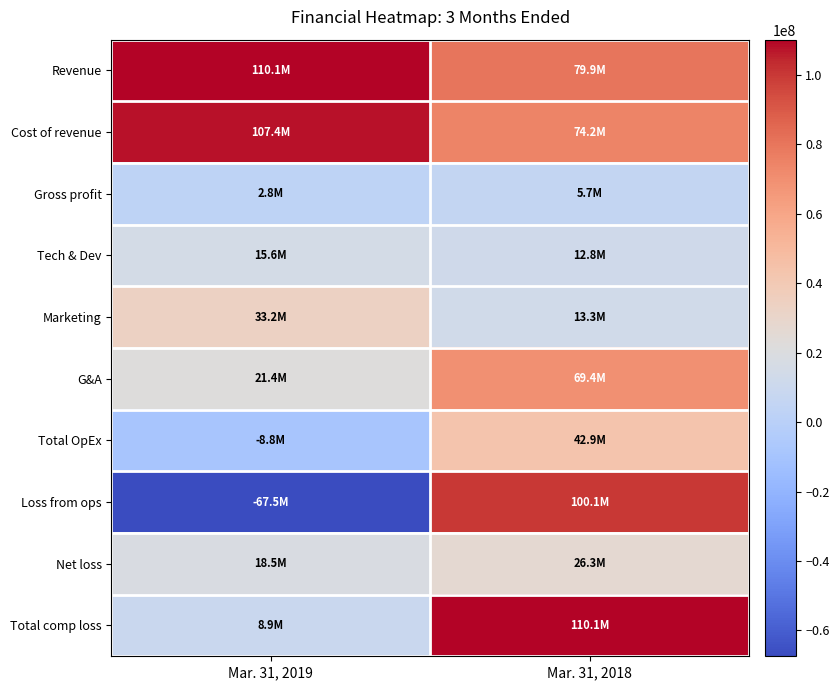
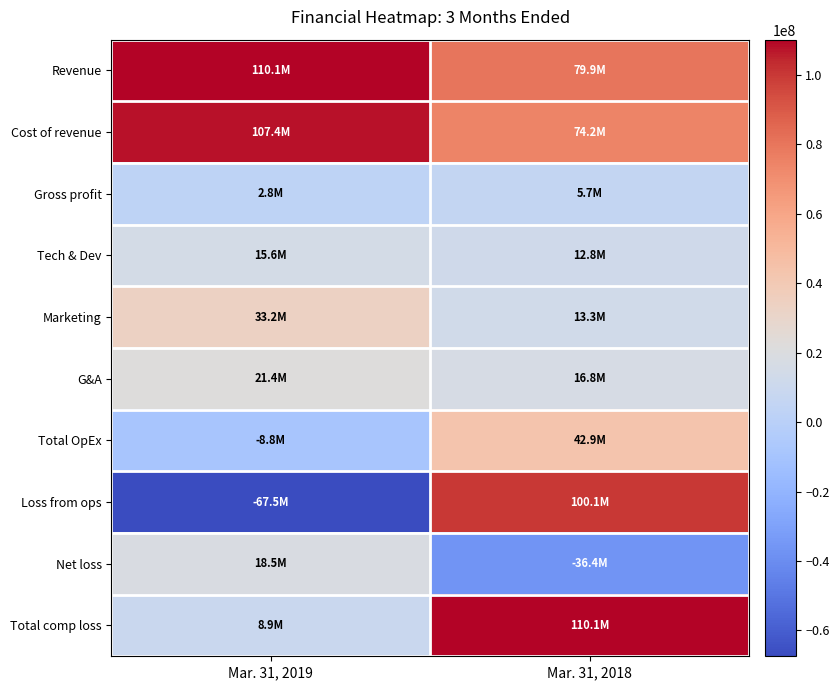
G&A, Mar. 31, 2018: 69.4M -> 16.8M
Net loss, Mar. 31, 2018: 26.3M -> -36.4M
